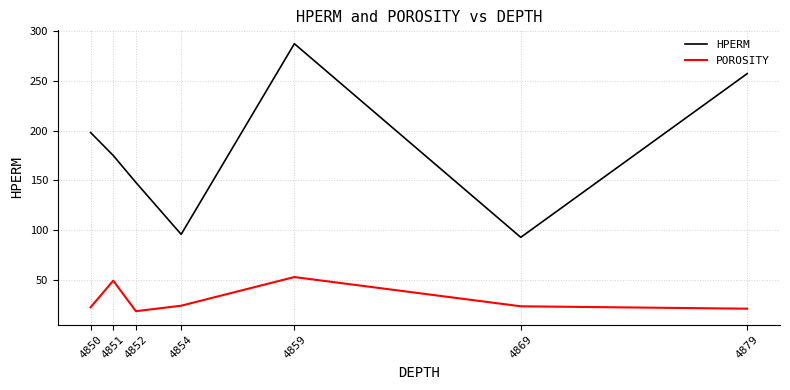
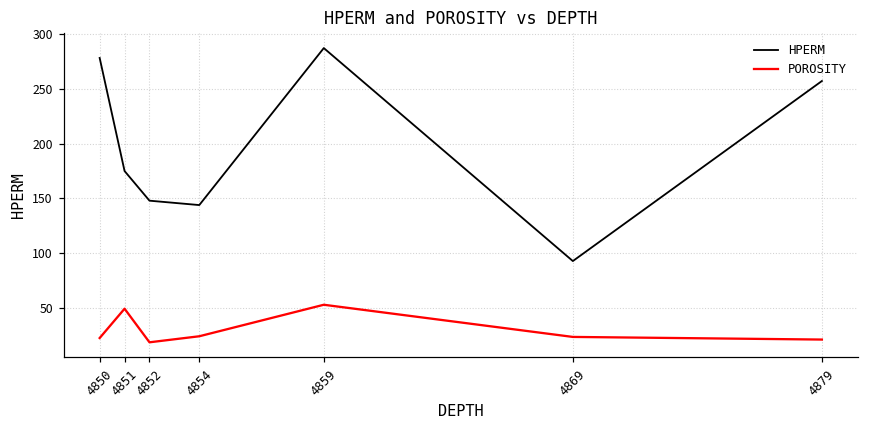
HPERM, 4850: 200 -> 280
HPERM, 4854: 100 -> 140
